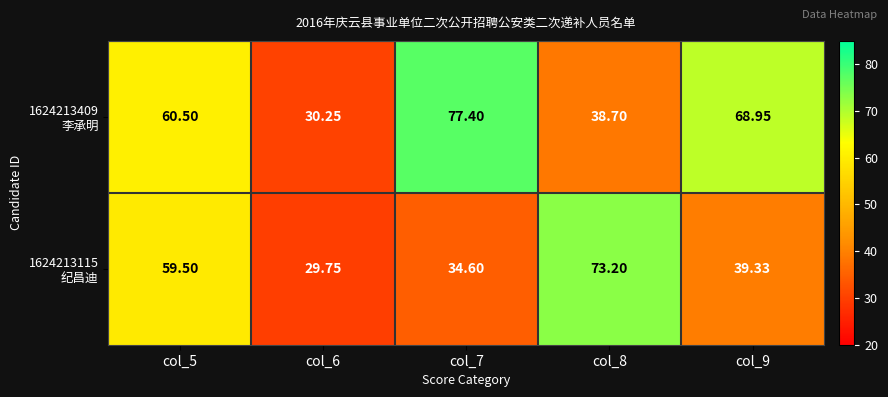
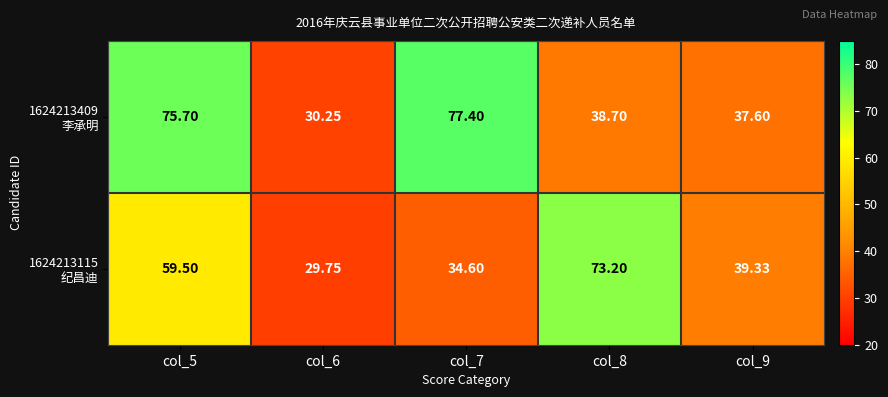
1624213409 李承明, col_5: 60.50 -> 75.70
1624213409 李承明, col_9: 68.95 -> 37.60
